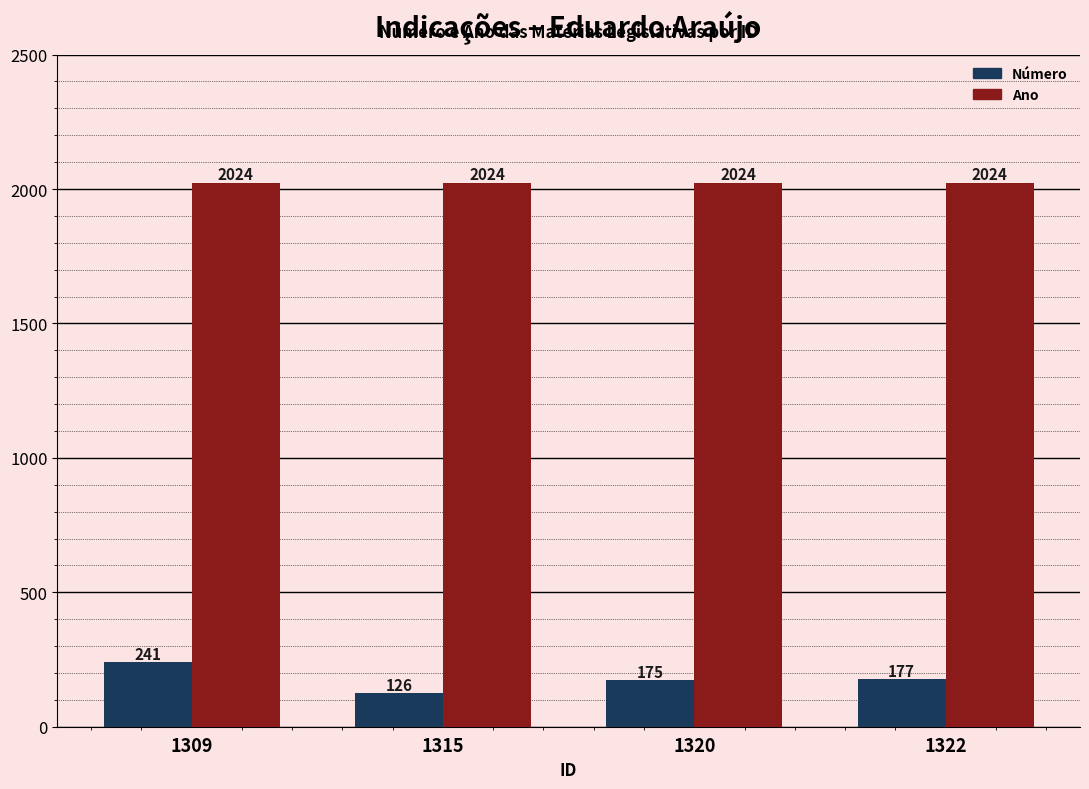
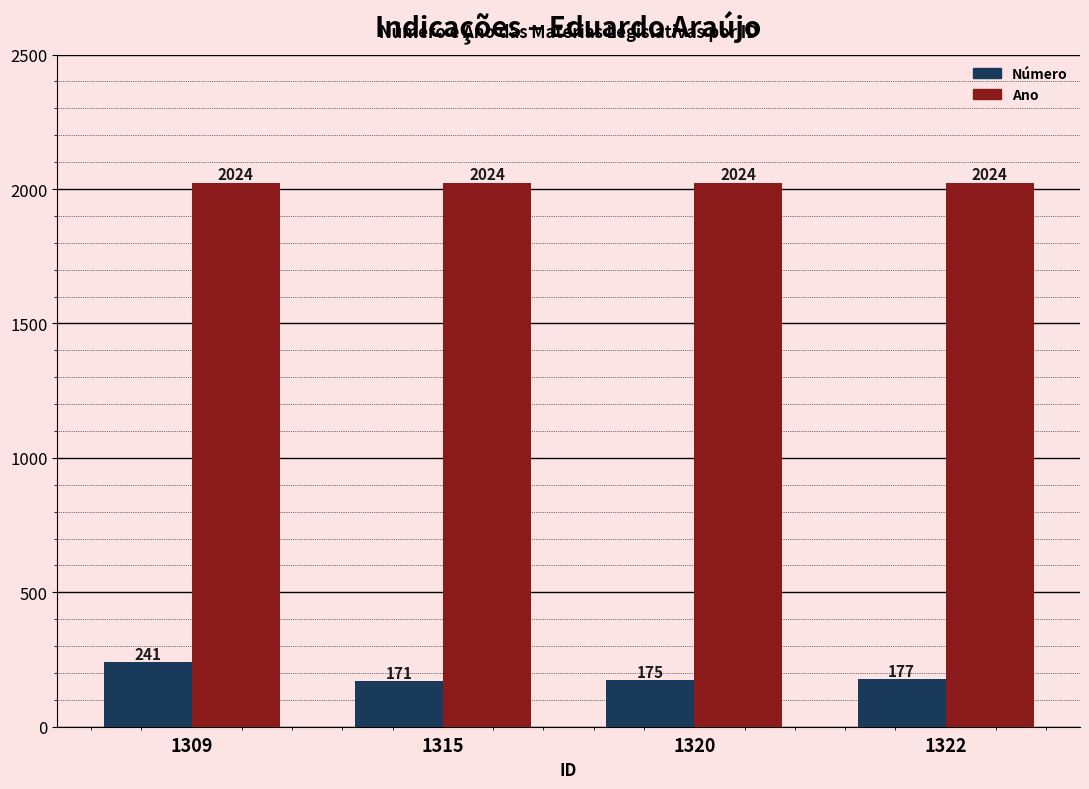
Número, 1315: 126 -> 171
